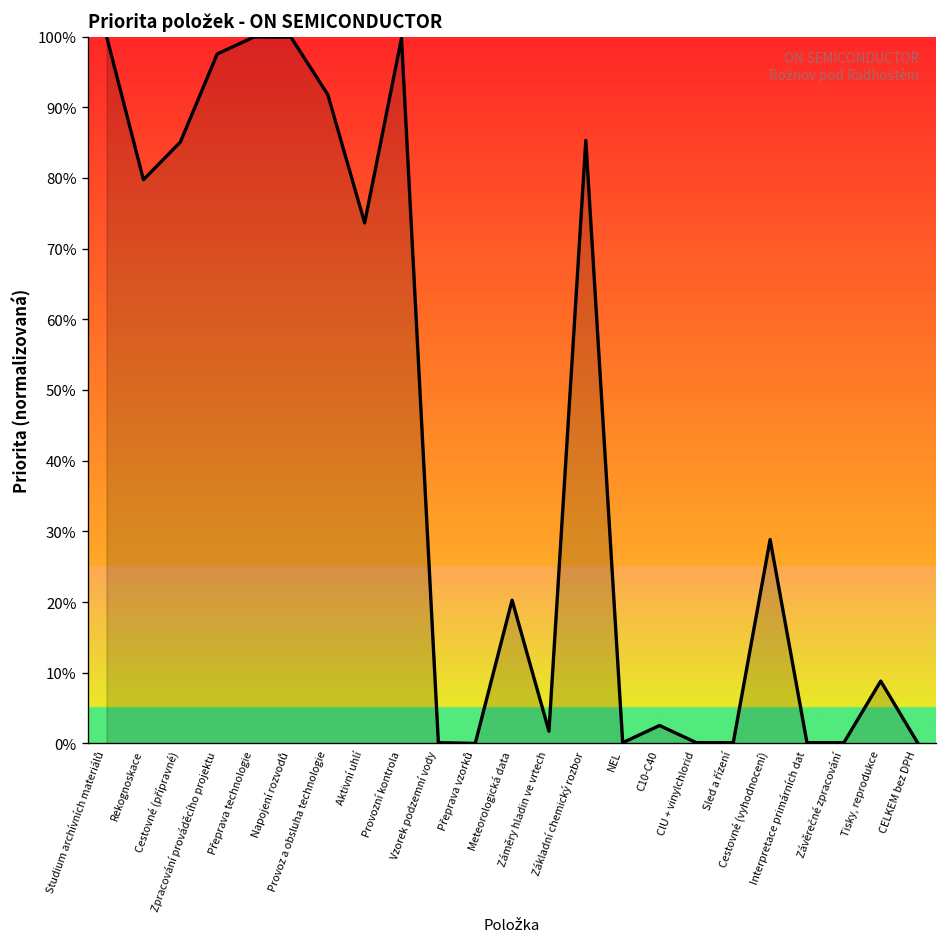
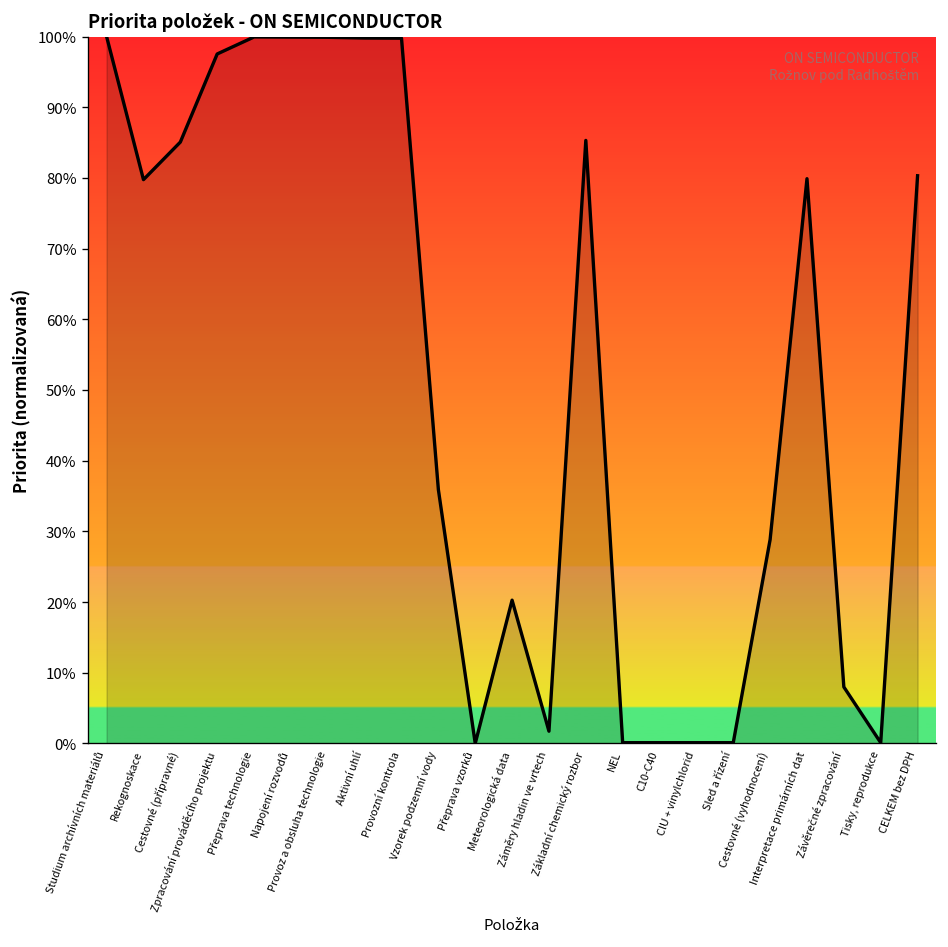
Provoz a obsluha technologie: 92% -> 100%
Aktivní uhlí: 74% -> 100%
Vzorek podzemní vody: 0% -> 36%
C10-C40: 3% -> 0%
Interpretace primárních dat: 0% -> 80%
Závěrečné zpracování: 0% -> 8%
Tisky, reprodukce: 9% -> 0%
CELKEM bez DPH: 0% -> 80%
